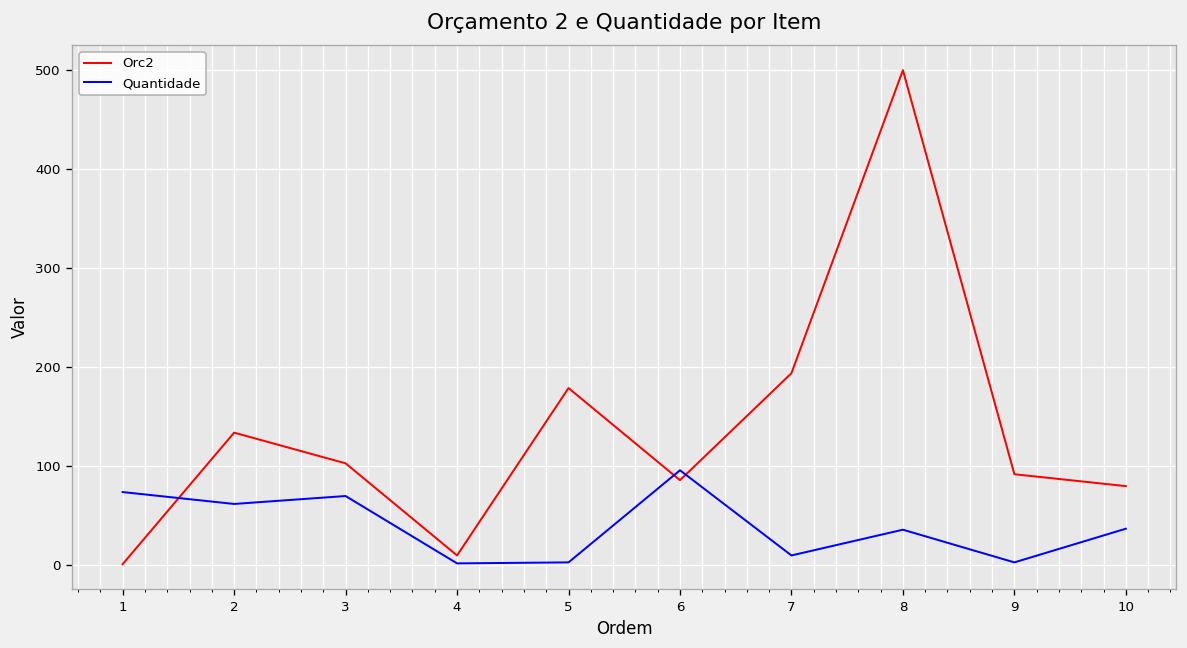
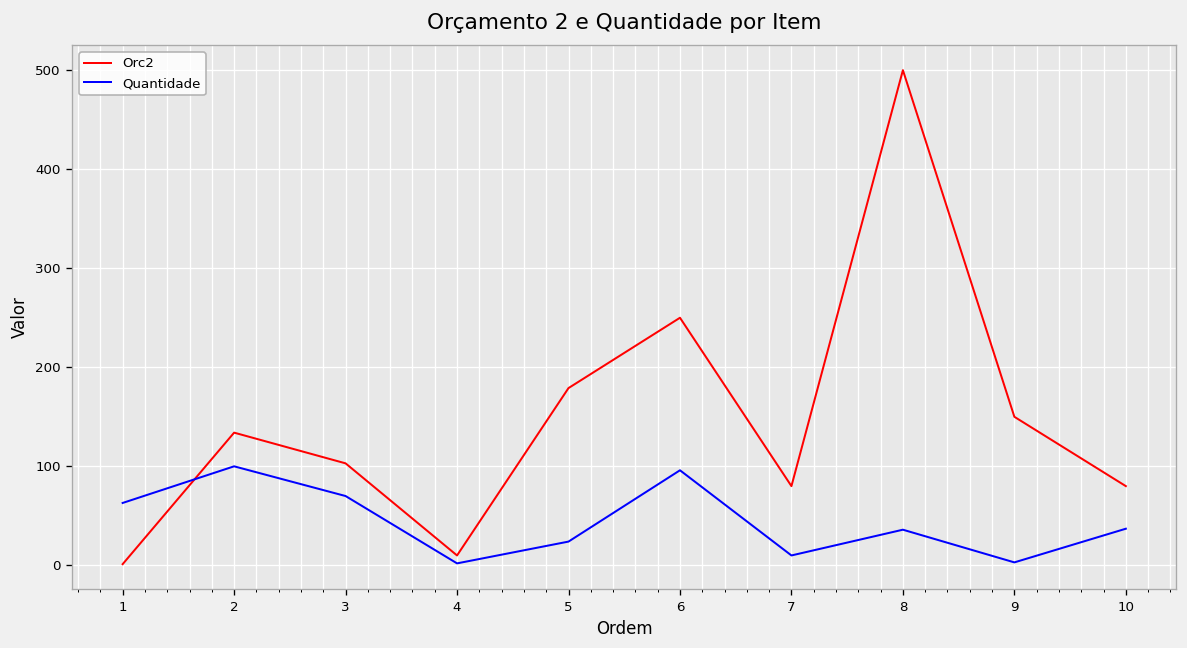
Quantidade, 1: 70 -> 60
Quantidade, 2: 60 -> 100
Quantidade, 5: 0 -> 20
Orc2, 6: 90 -> 250
Orc2, 7: 190 -> 80
Orc2, 9: 90 -> 150
